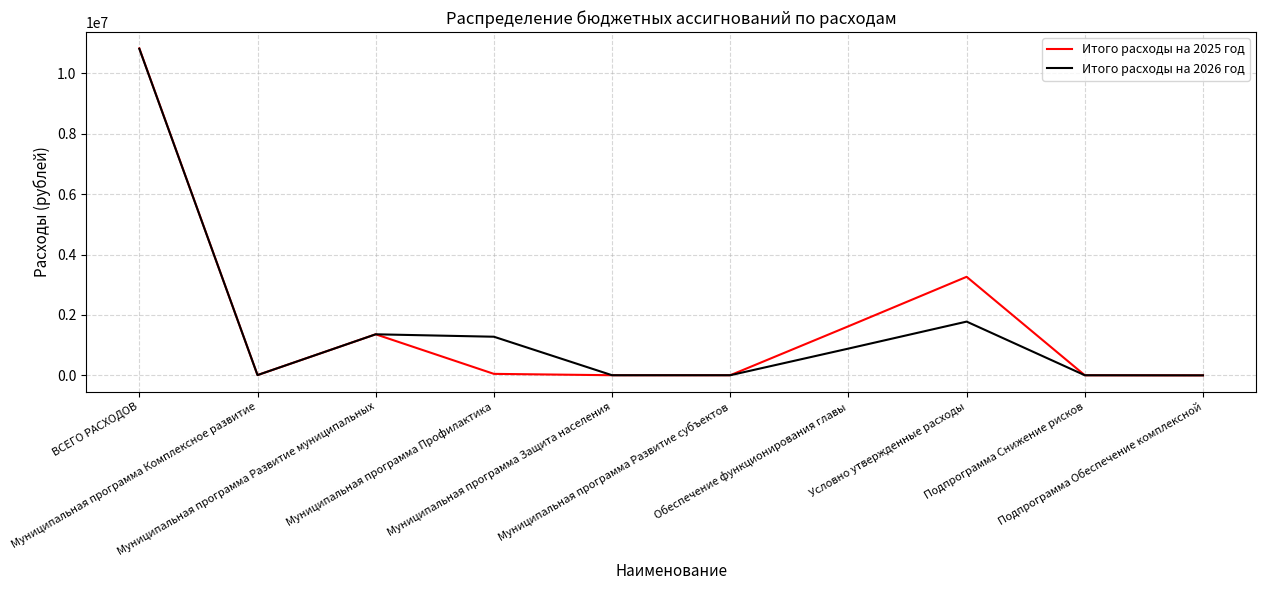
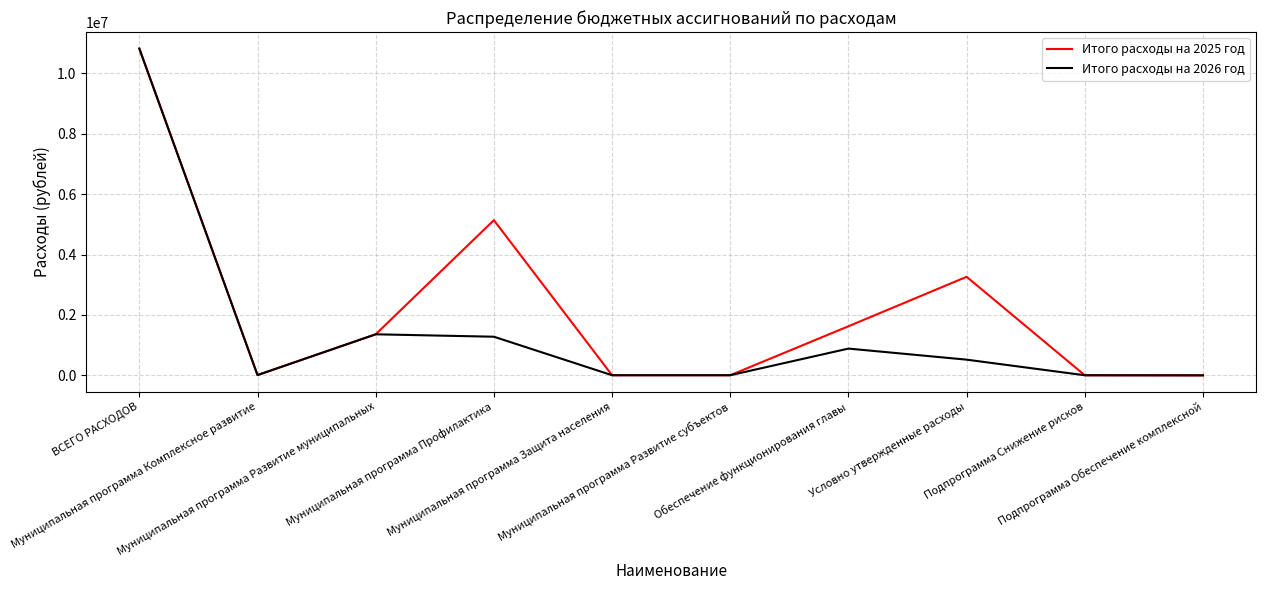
Итого расходы на 2025 год, Муниципальная программа Профилактика: 100000 -> 5100000
Итого расходы на 2026 год, Условно утвержденные расходы: 1800000 -> 500000
